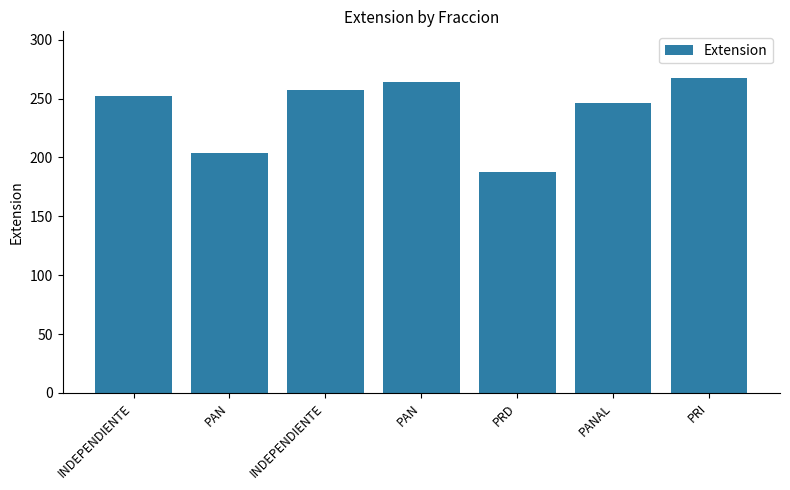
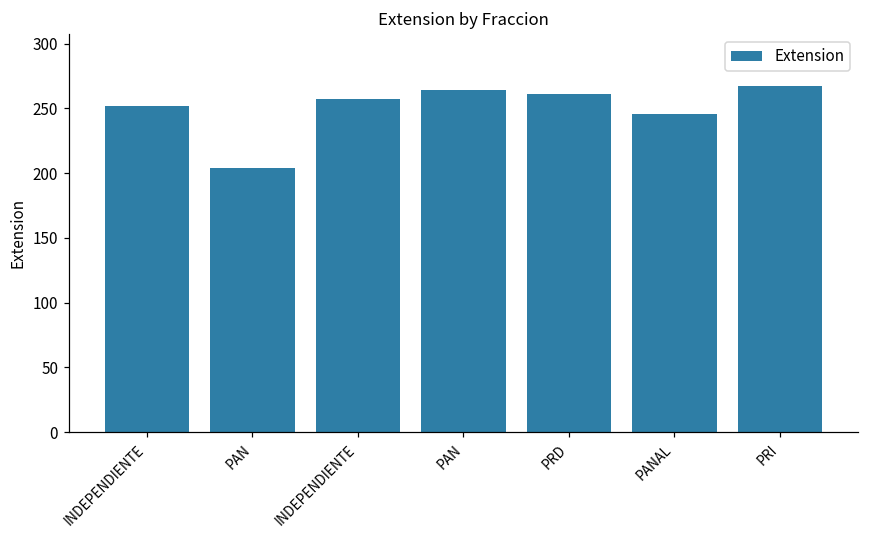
PRD: 188 -> 261
